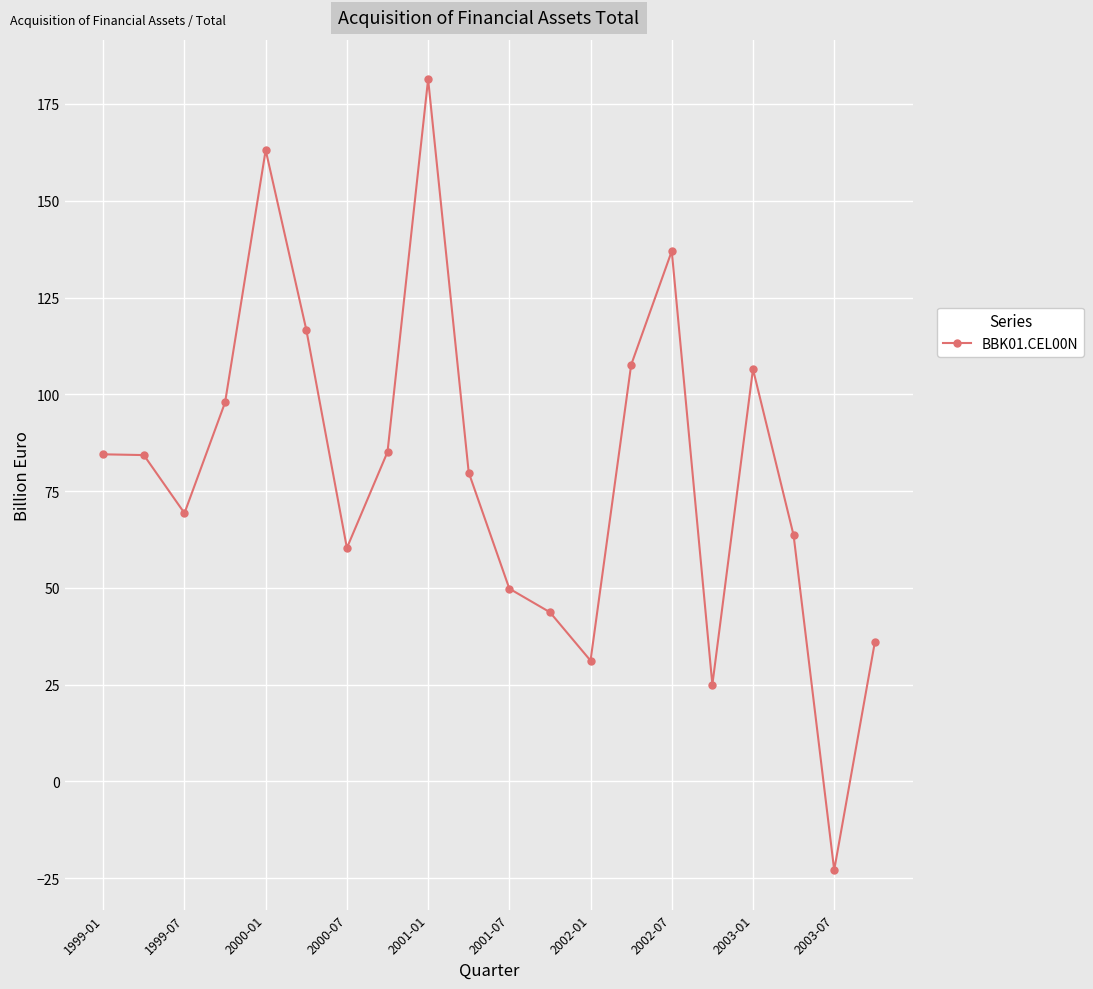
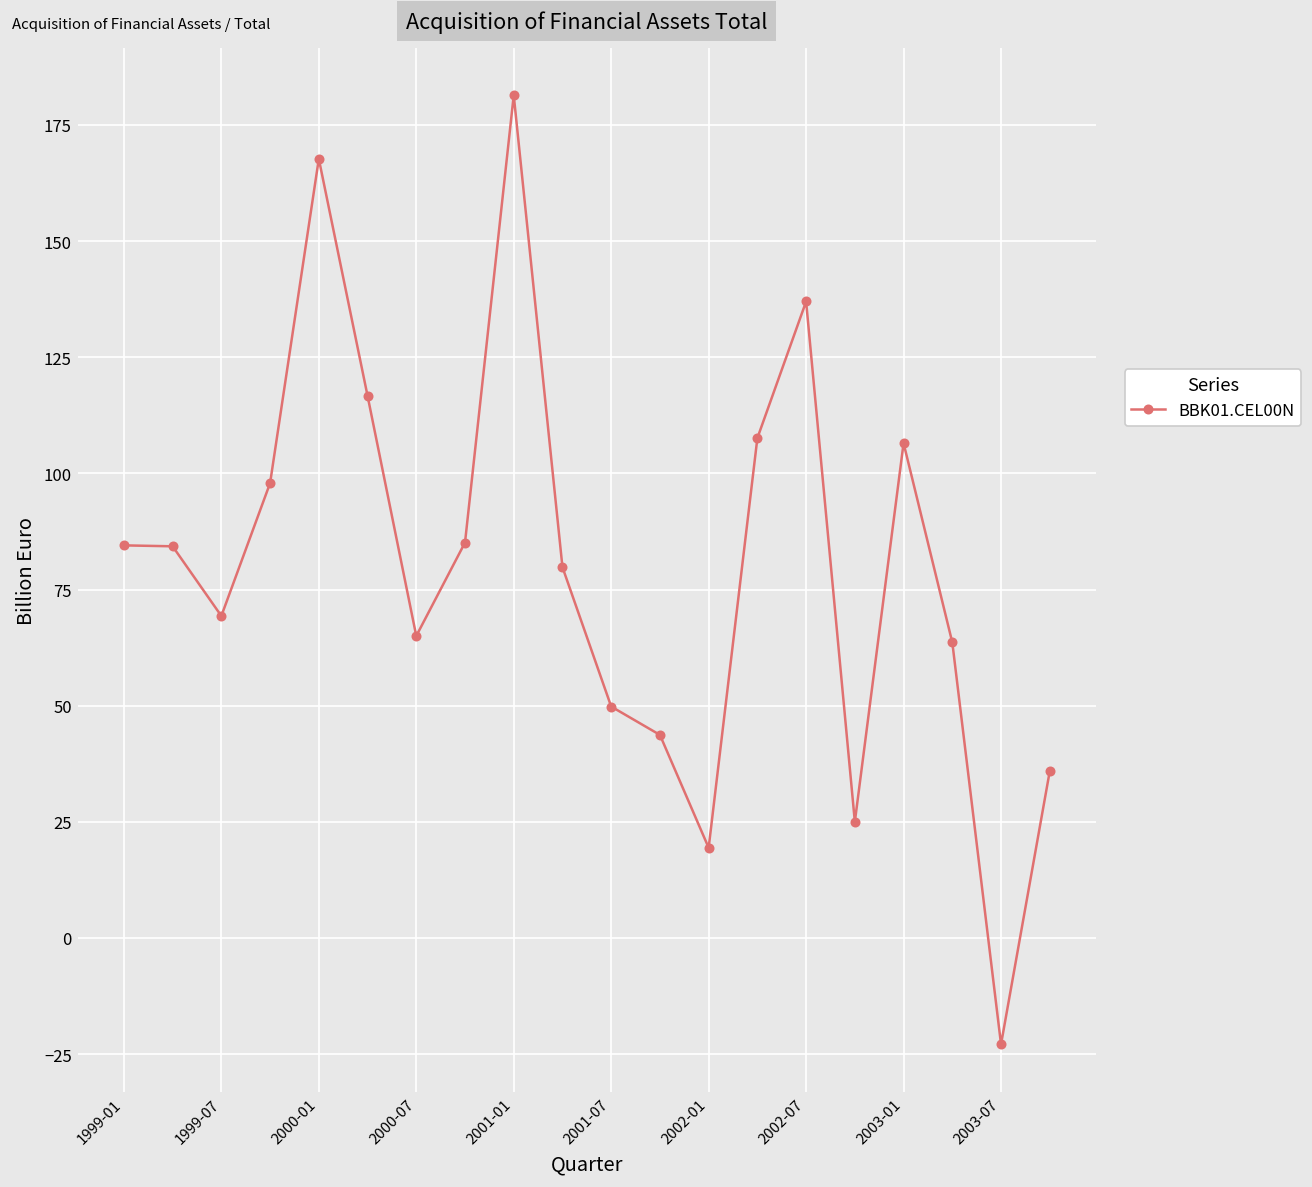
2000-01: 163 -> 168
2000-07: 60 -> 65
2002-01: 31 -> 19
